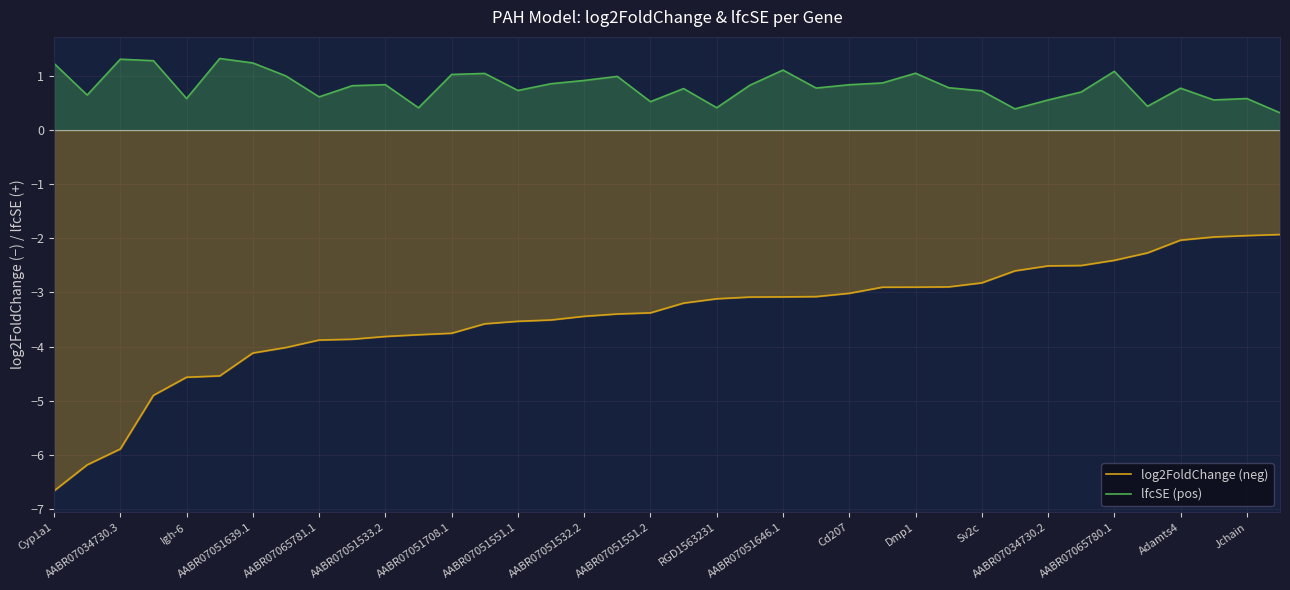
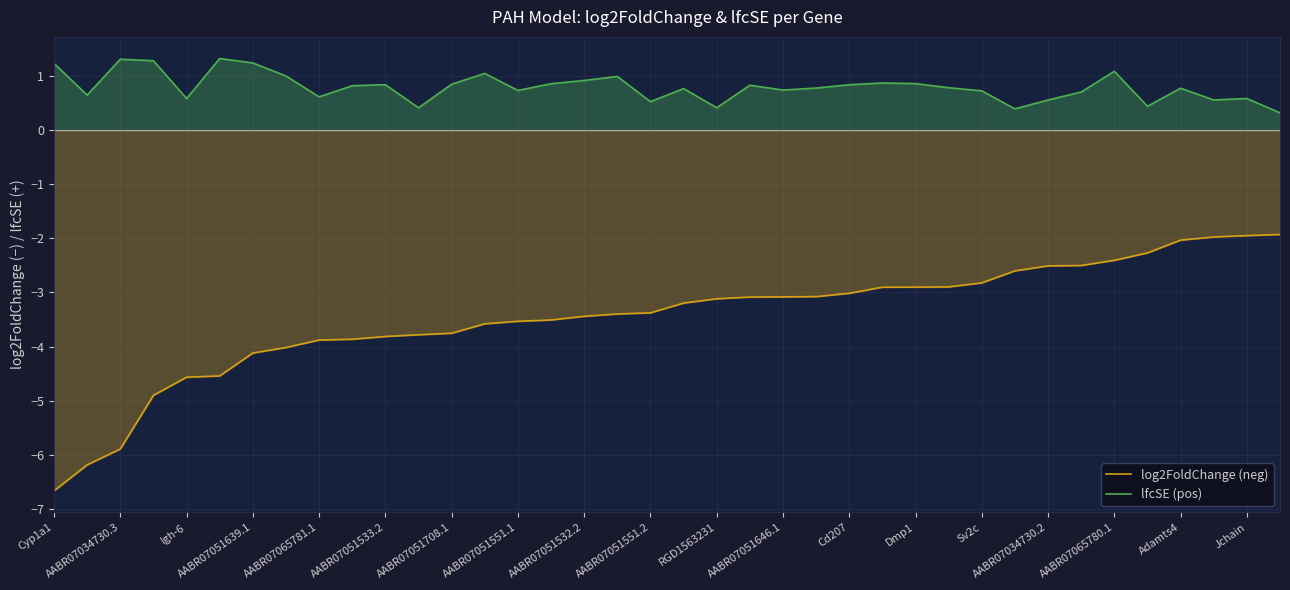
lfcSE (pos), AABR07051708.1: 1.0 -> 0.9
lfcSE (pos), AABR07051646.1: 1.1 -> 0.7
lfcSE (pos), Dmp1: 1.1 -> 0.9
